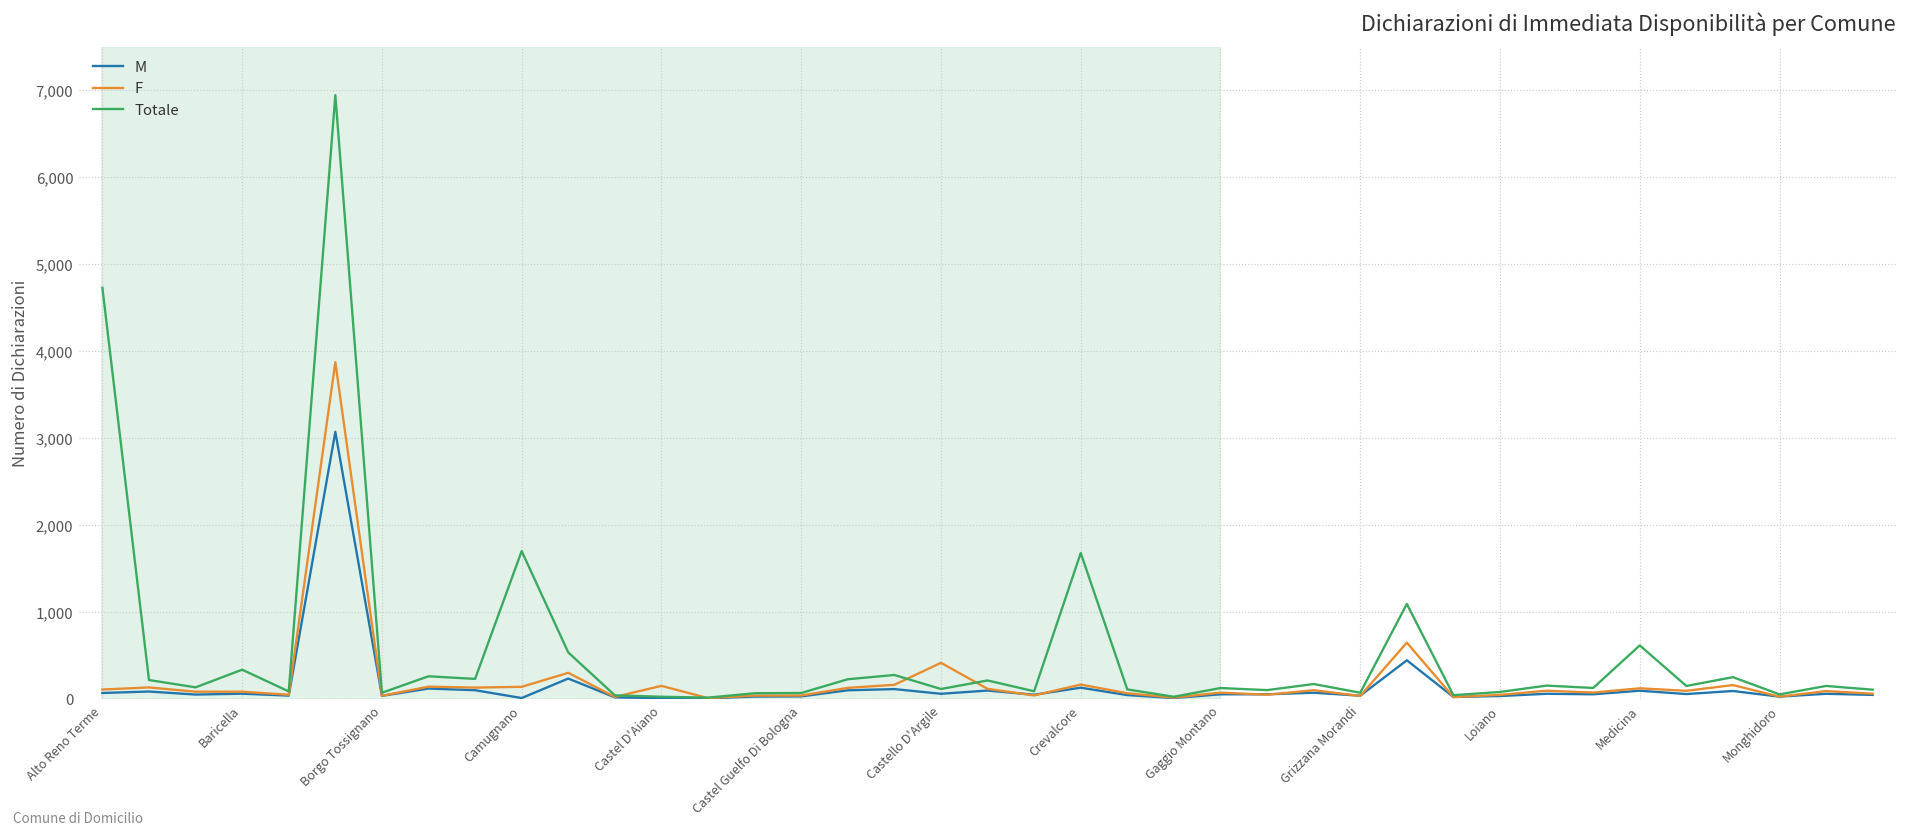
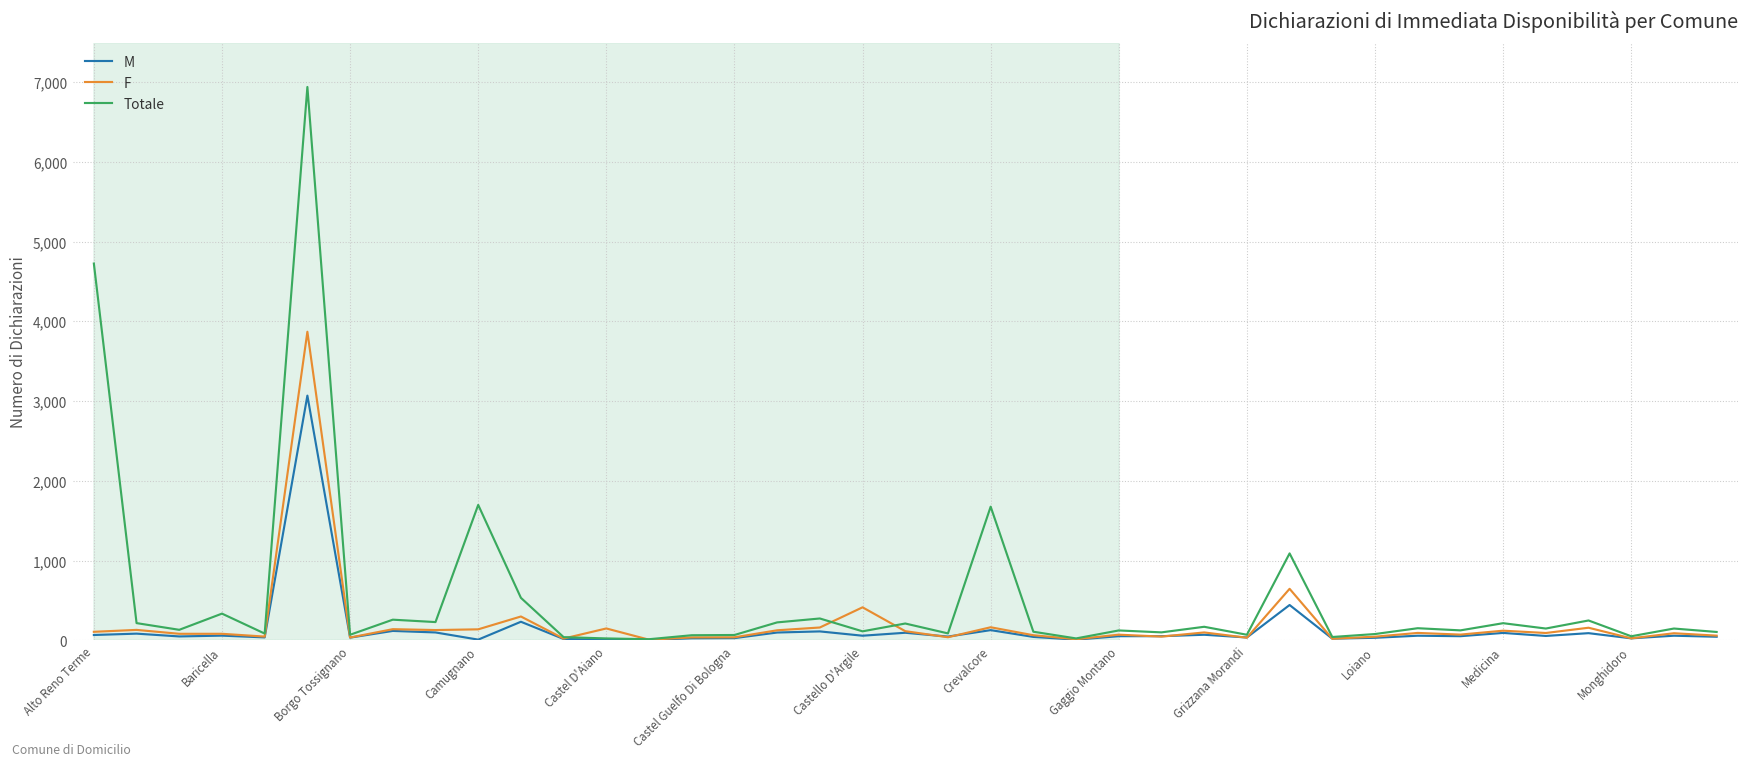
Totale, Medicina: 600 -> 200
